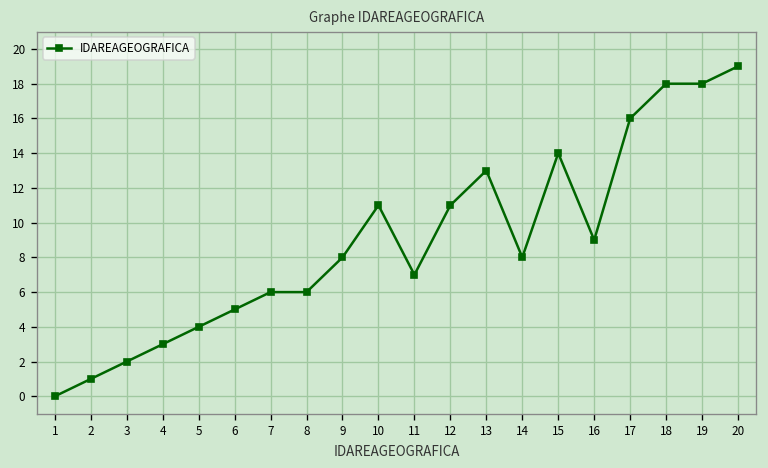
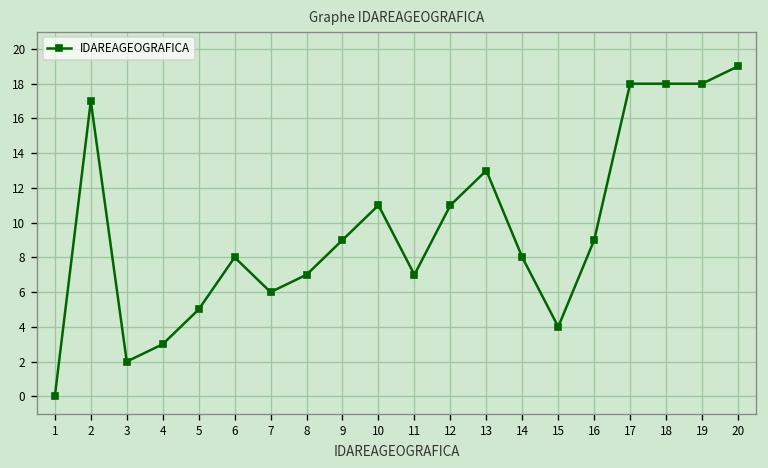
2: 1 -> 17
5: 4 -> 5
6: 5 -> 8
8: 6 -> 7
9: 8 -> 9
15: 14 -> 4
17: 16 -> 18
